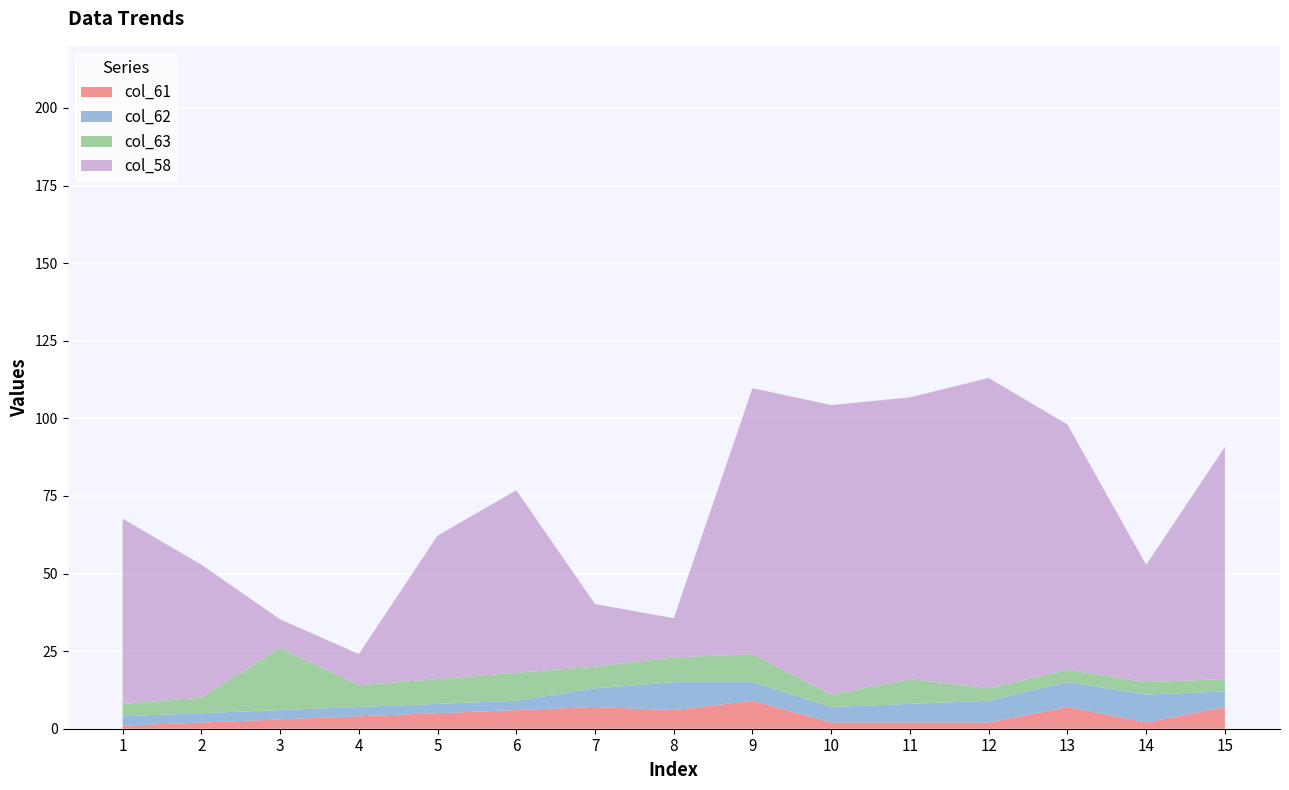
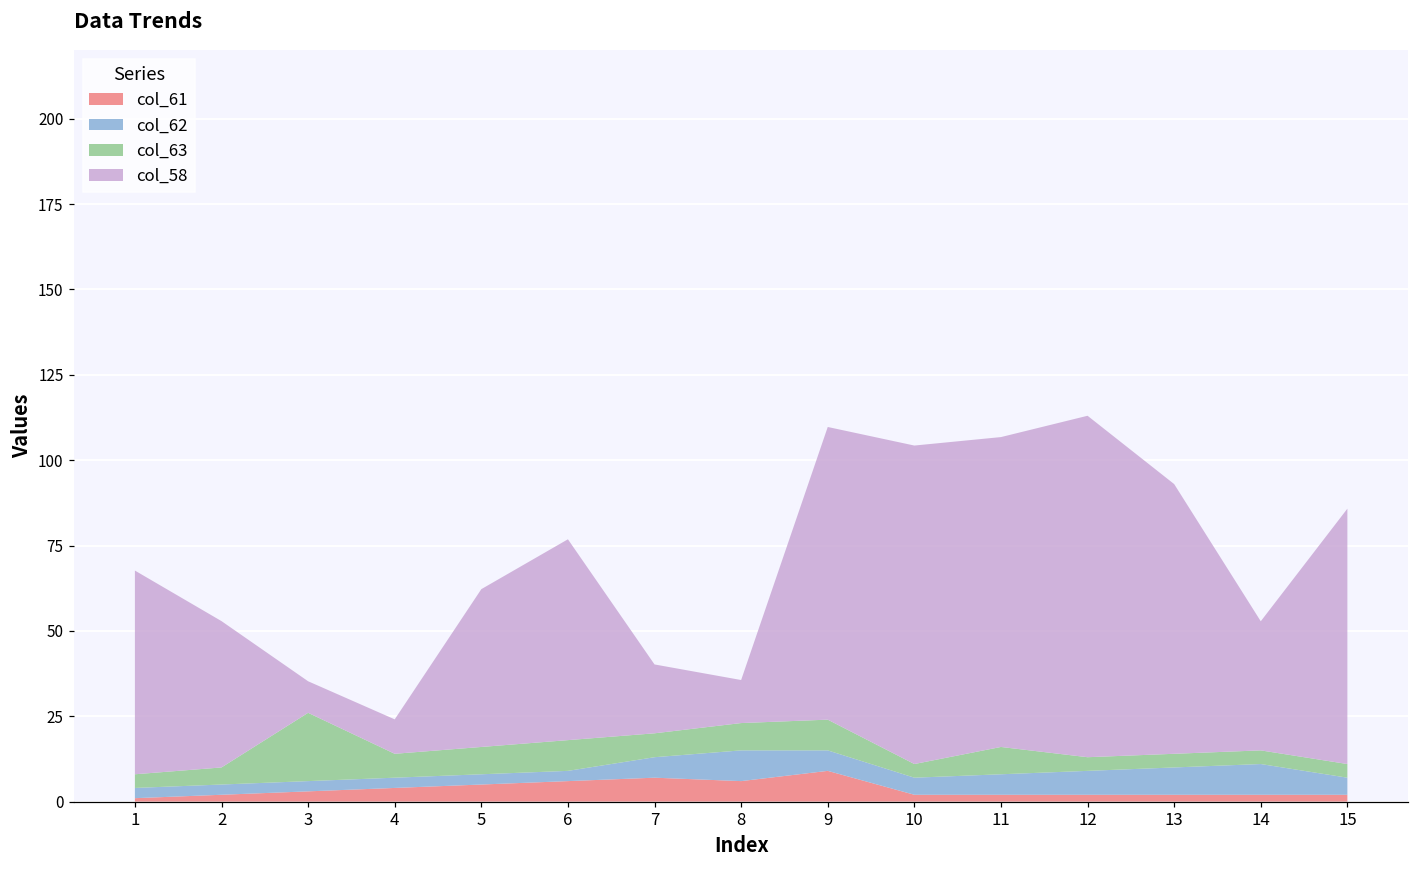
col_61, 13: 7 -> 2
col_61, 15: 7 -> 2
